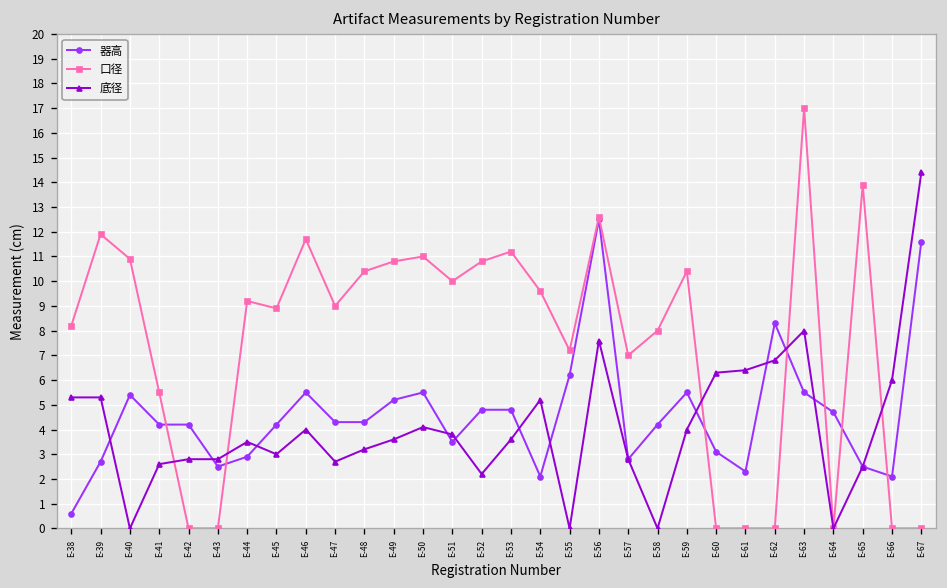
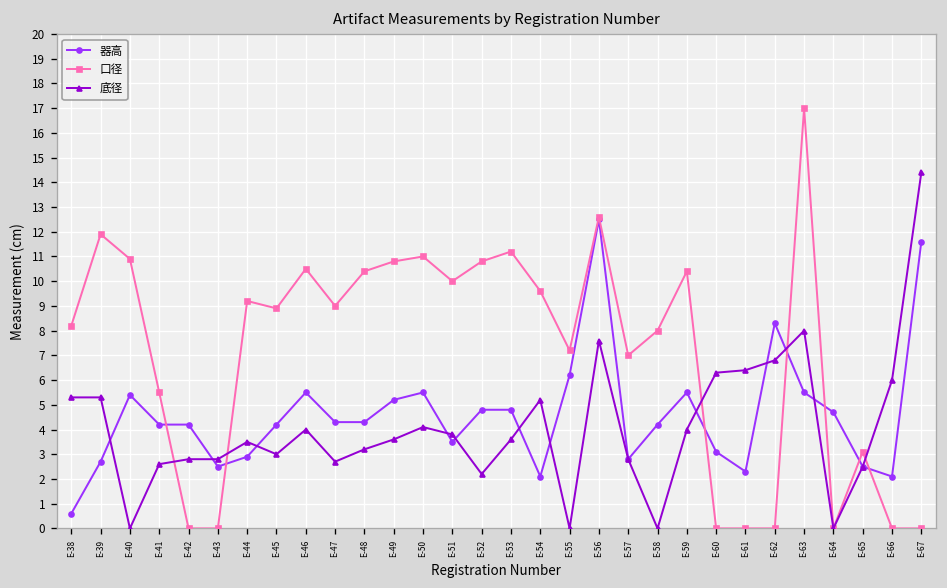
口径, E-46: 11.7 -> 10.5
口径, E-65: 13.9 -> 3.1
